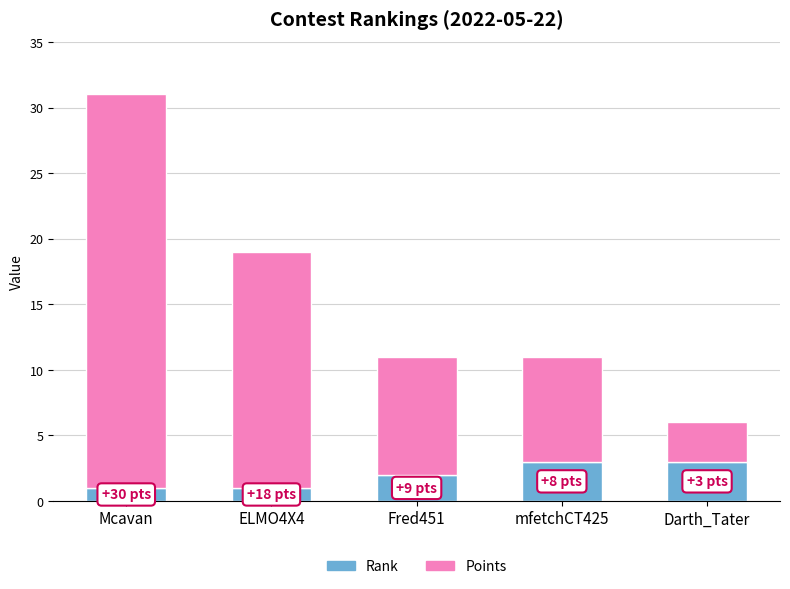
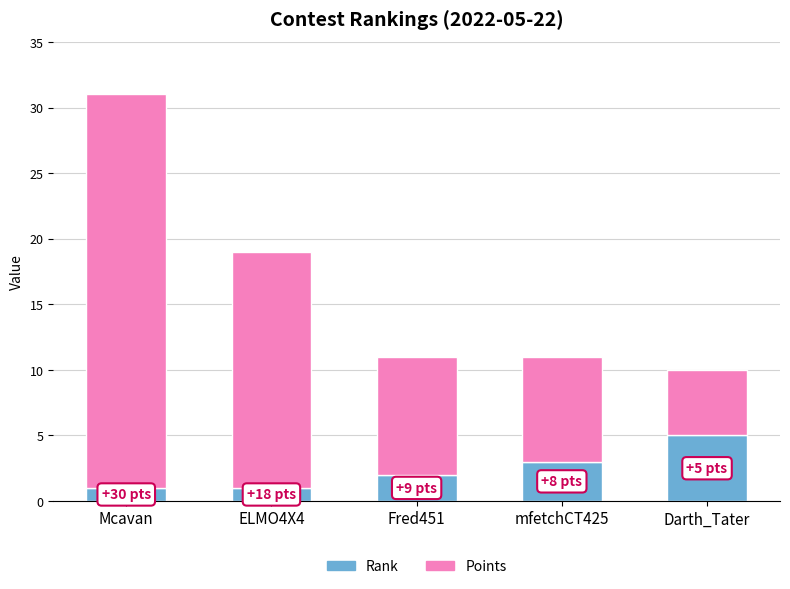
Rank, Darth_Tater: +3 -> +5
Points, Darth_Tater: 3 -> 5
